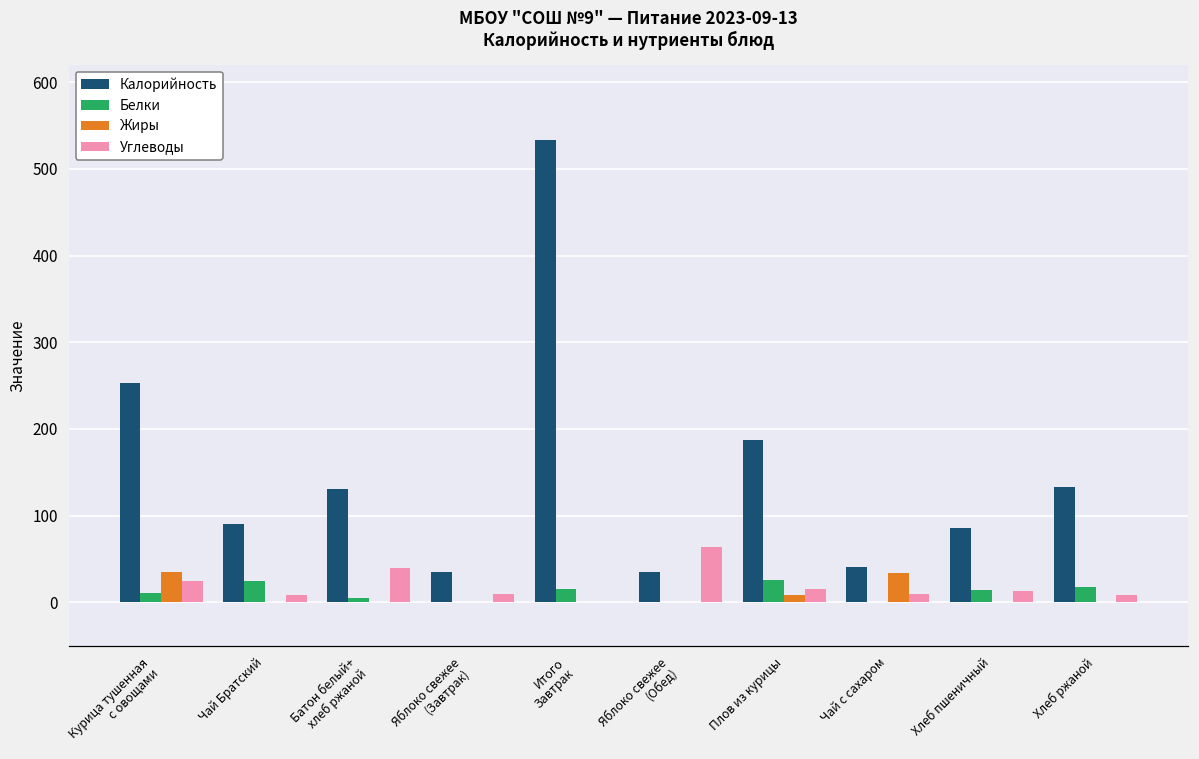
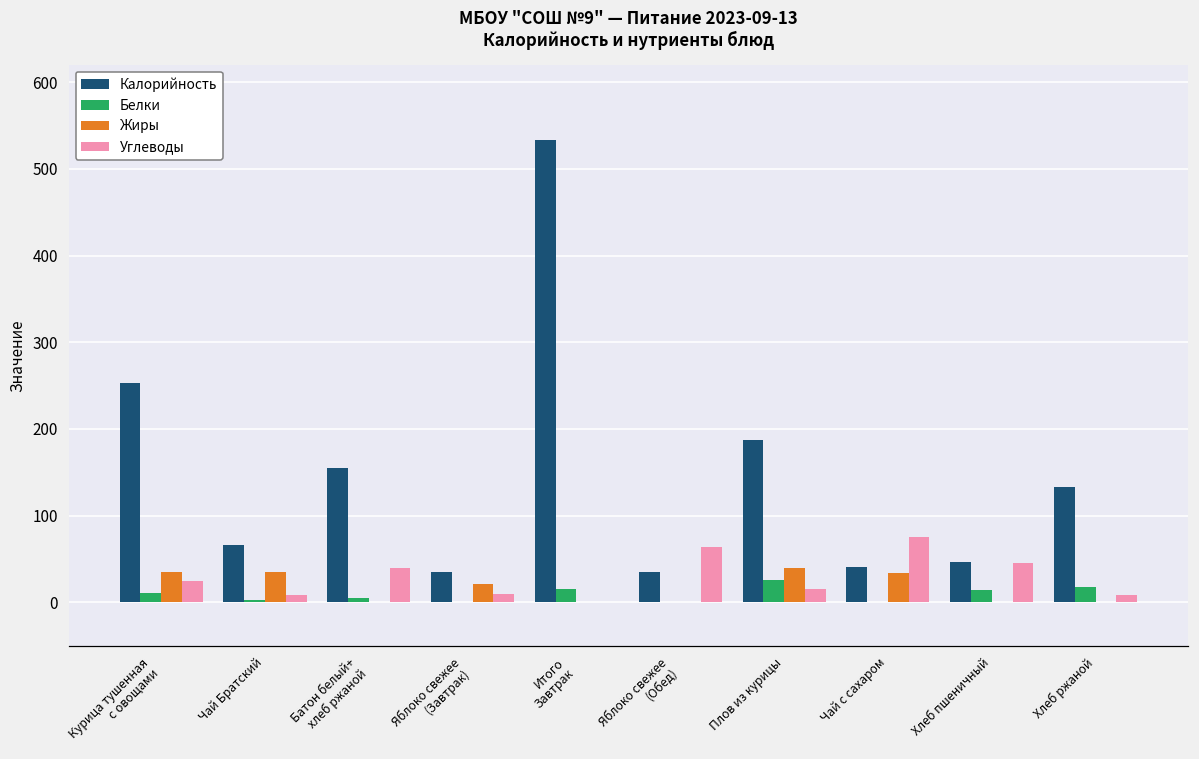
Калорийность, Чай Братский: 90 -> 70
Белки, Чай Братский: 30 -> 0
Жиры, Чай Братский: 0 -> 40
Калорийность, Батон белый+ хлеб ржаной: 130 -> 160
Жиры, Яблоко свежее (Завтрак): 0 -> 20
Жиры, Плов из курицы: 10 -> 40
Углеводы, Чай с сахаром: 10 -> 80
Калорийность, Хлеб пшеничный: 90 -> 50
Углеводы, Хлеб пшеничный: 10 -> 50
